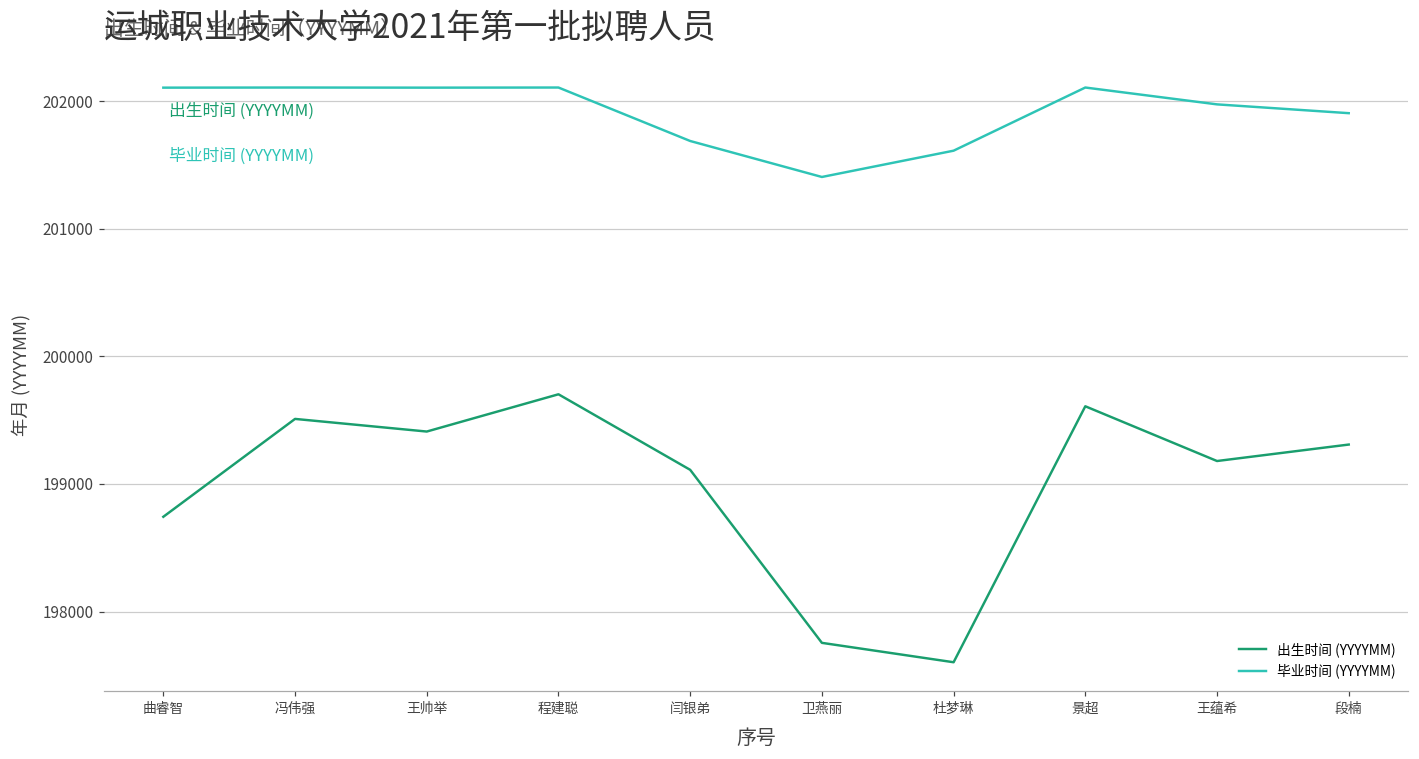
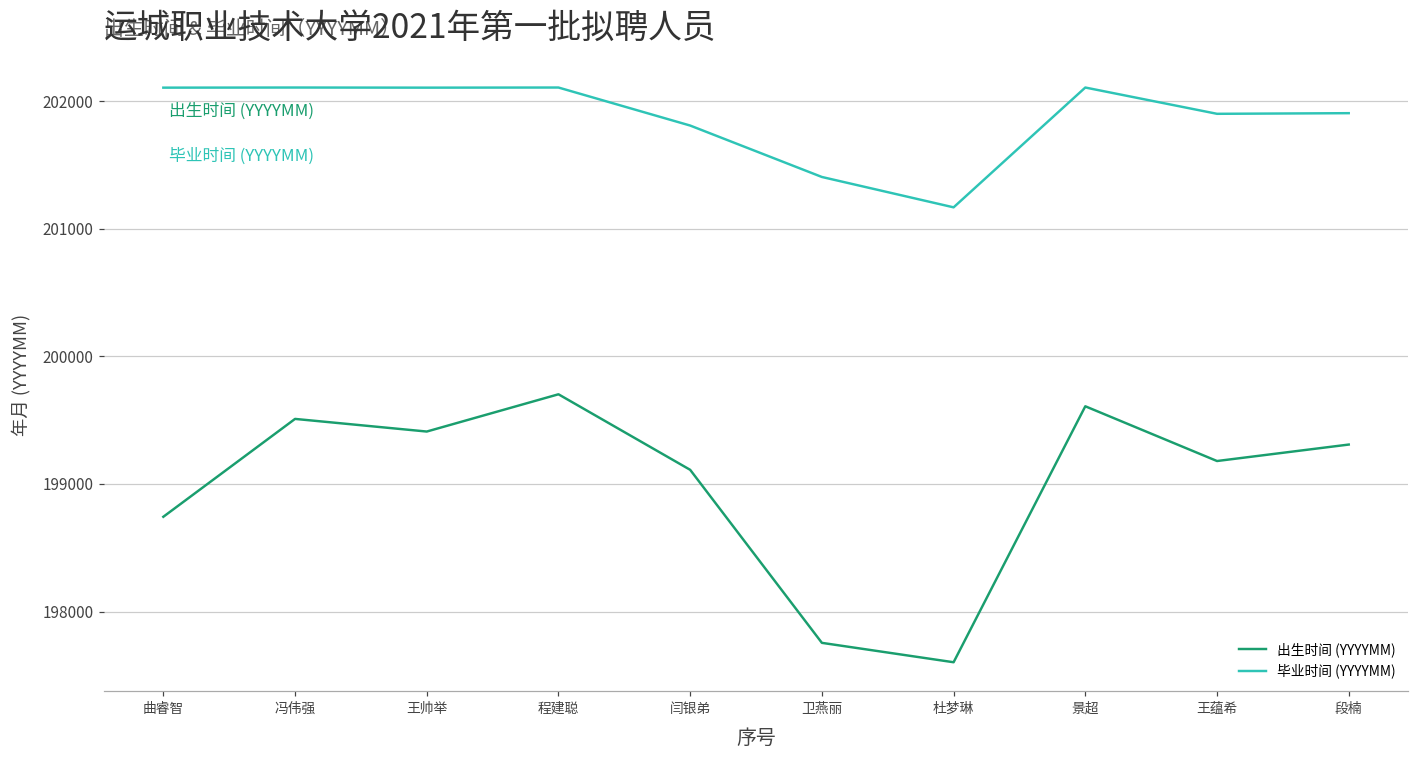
毕业时间 (YYYYMM), 闫银弟: 201690 -> 201810
毕业时间 (YYYYMM), 杜梦琳: 201610 -> 201170
毕业时间 (YYYYMM), 王蕴希: 201980 -> 201900
